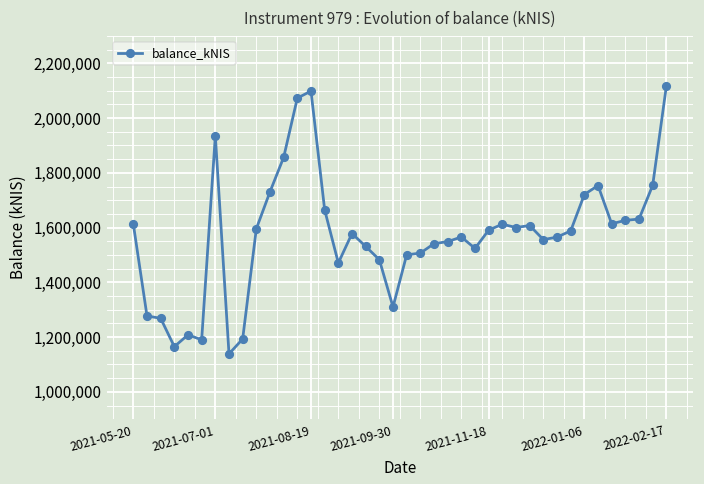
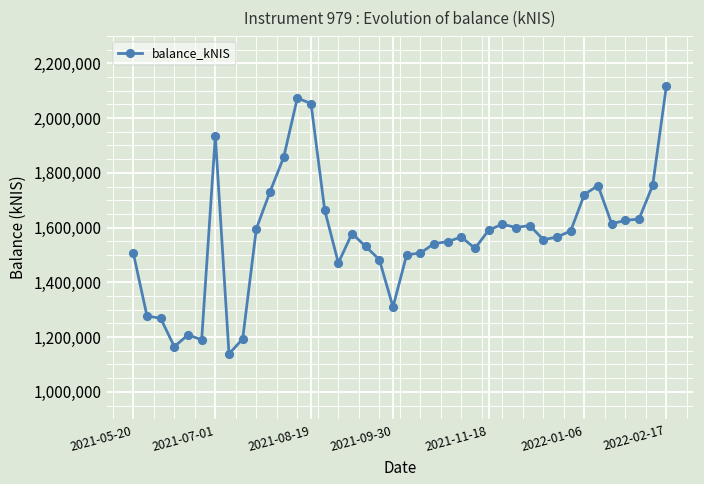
2021-05-20: 1,610,000 -> 1,510,000
2021-08-19: 2,100,000 -> 2,050,000
